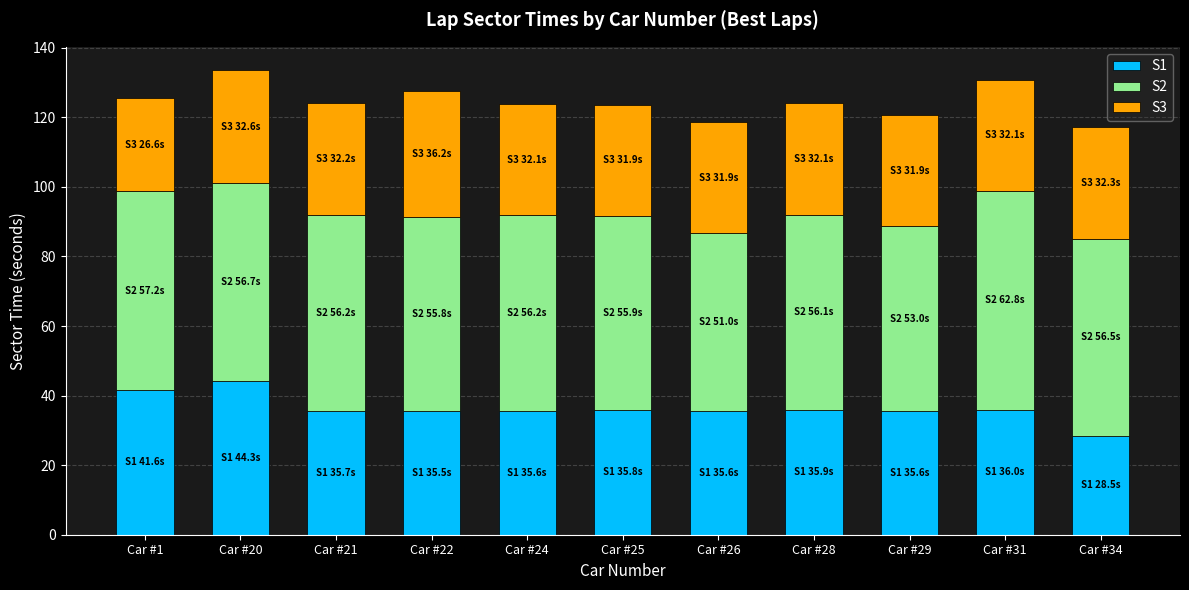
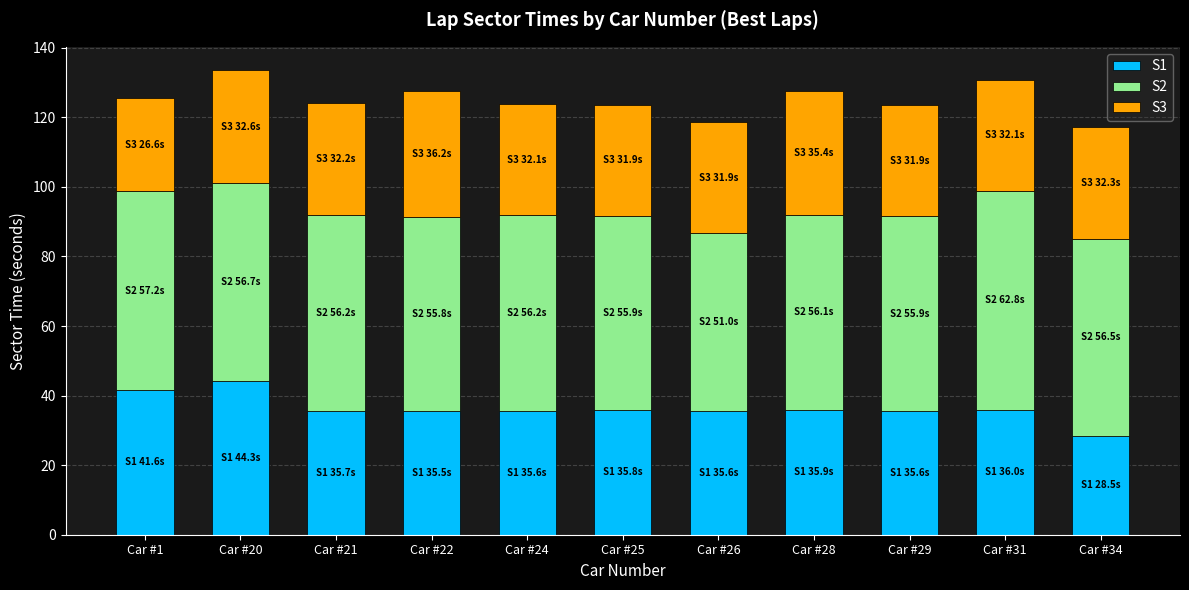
S3, Car #28: 32.1s -> 35.4s
S2, Car #29: 53.0s -> 55.9s
